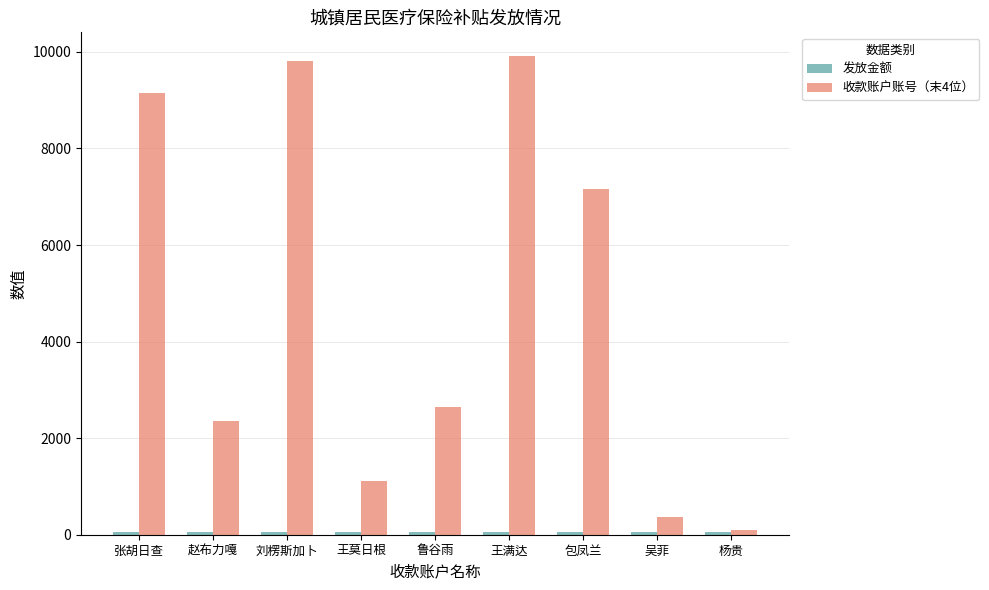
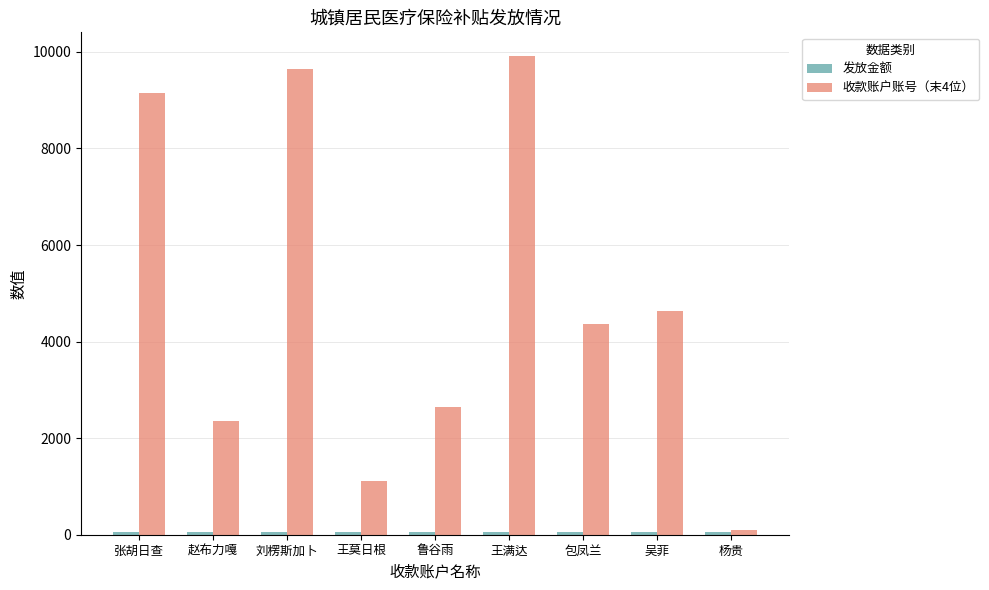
收款账户账号（末4位）, 刘楞斯加卜: 9800 -> 9700
收款账户账号（末4位）, 包凤兰: 7200 -> 4400
收款账户账号（末4位）, 吴菲: 400 -> 4600
